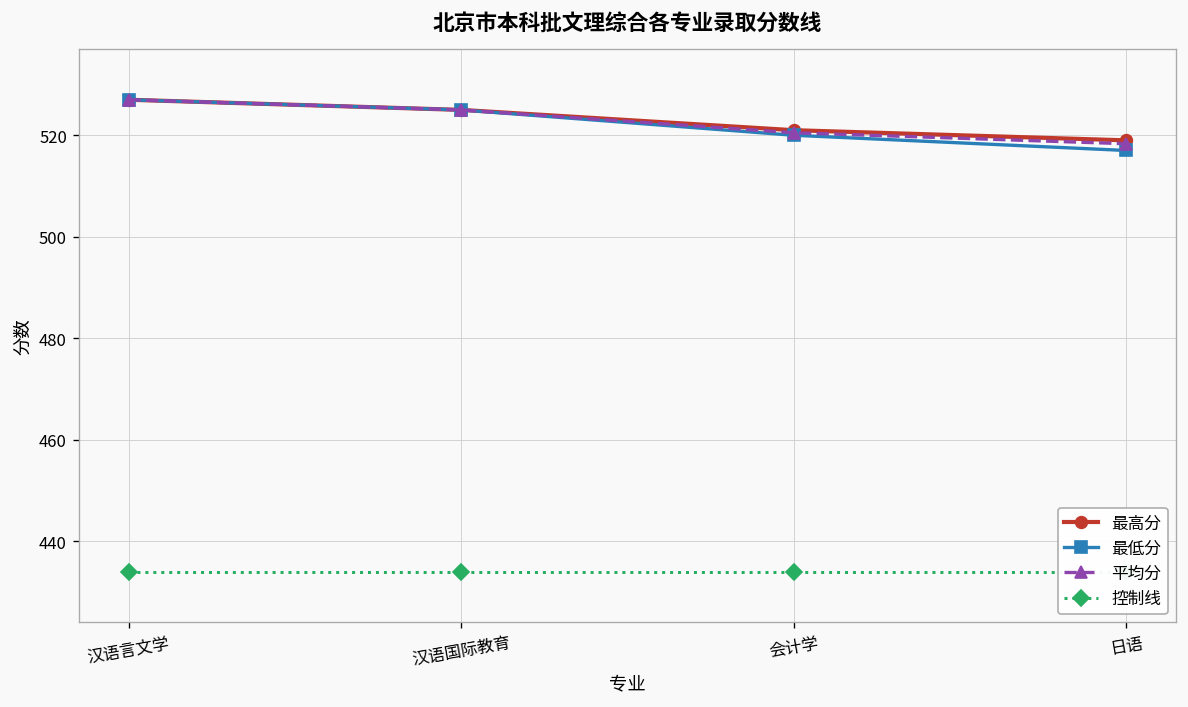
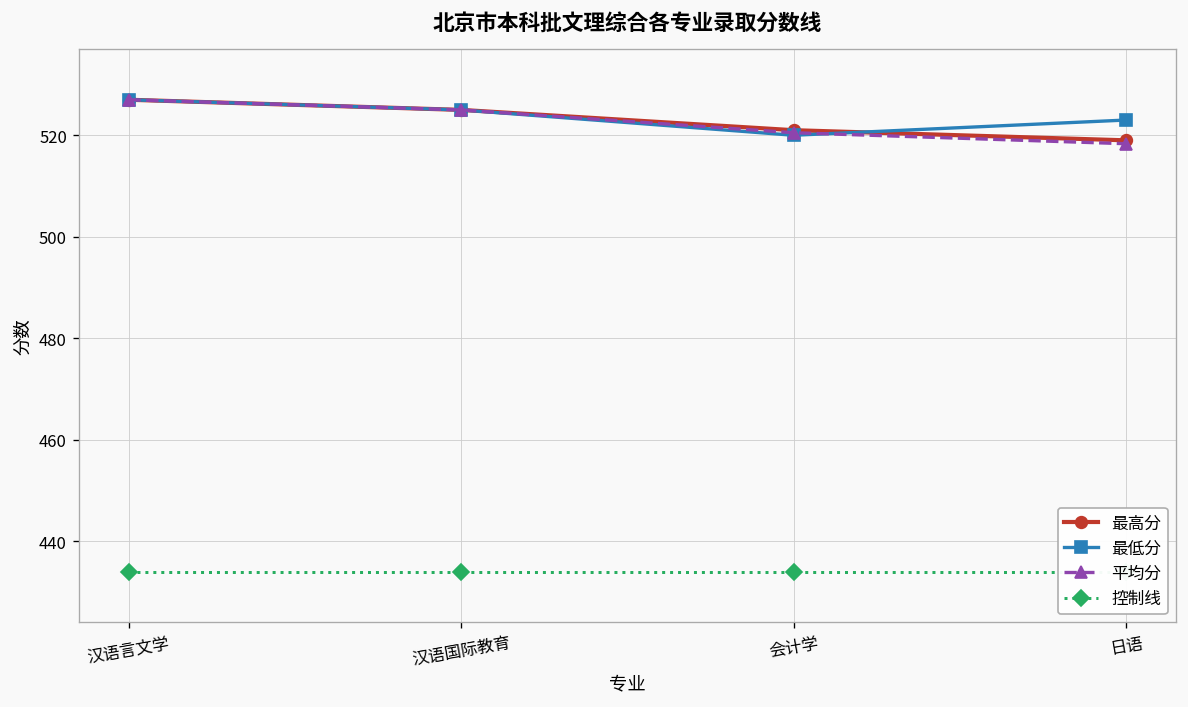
最低分, 日语: 517 -> 523
